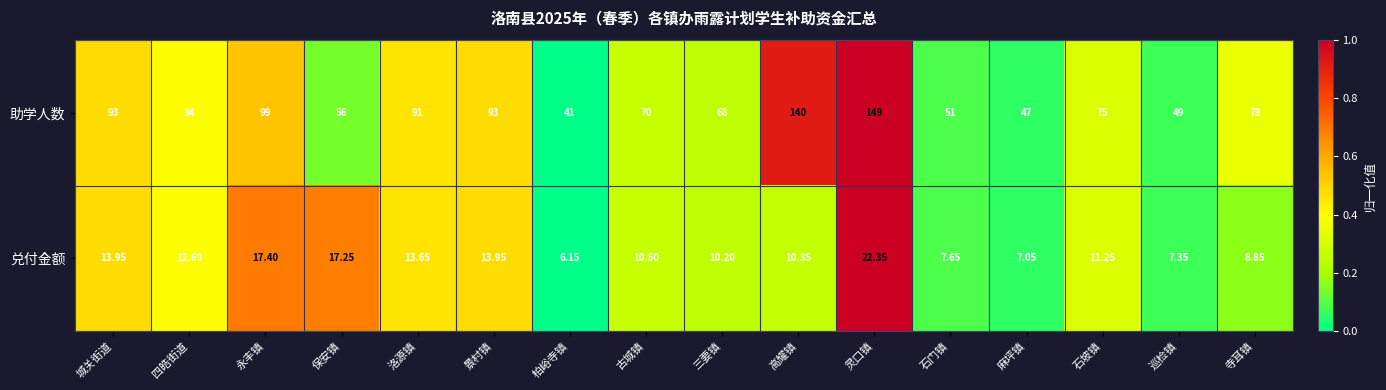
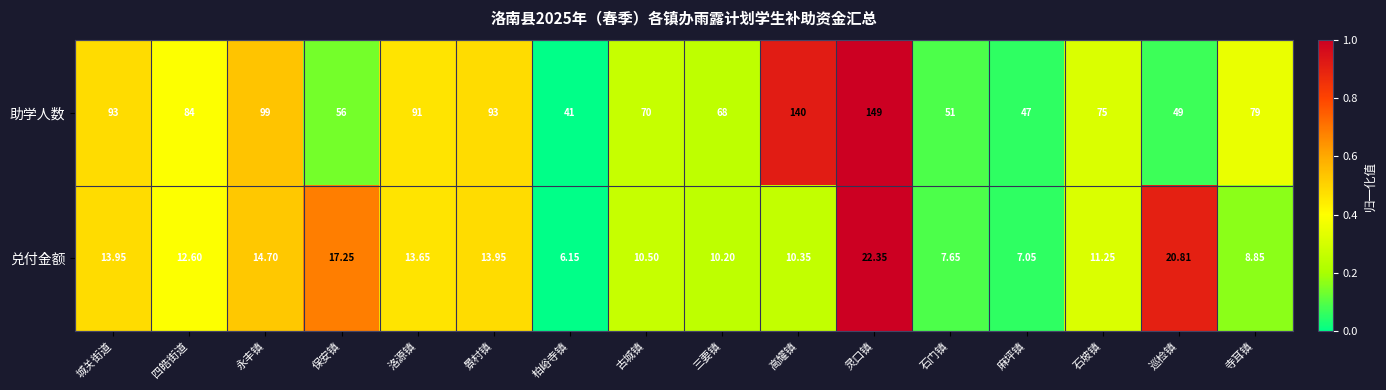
兑付金额, 永丰镇: 17.40 -> 14.70
兑付金额, 巡检镇: 7.35 -> 20.81
